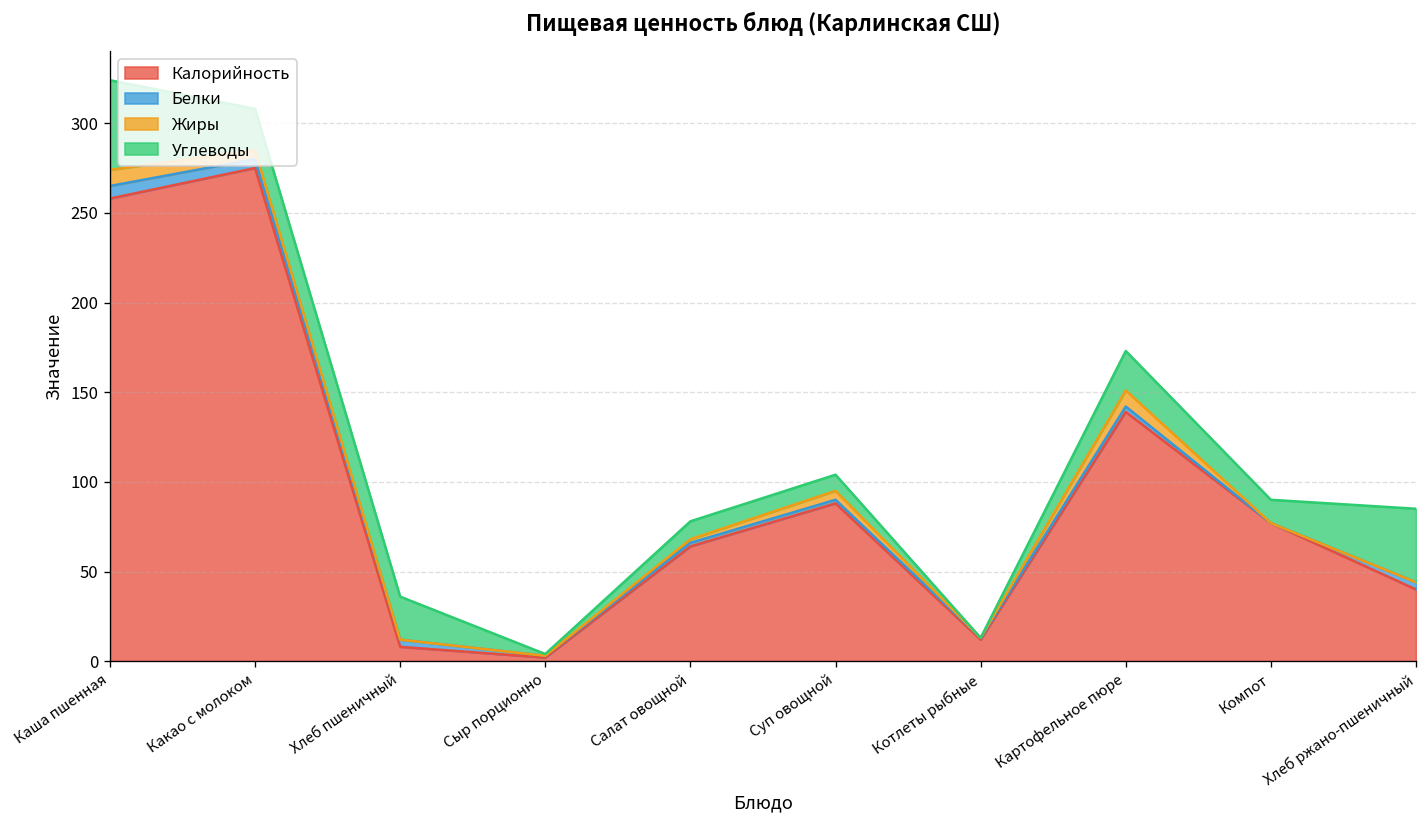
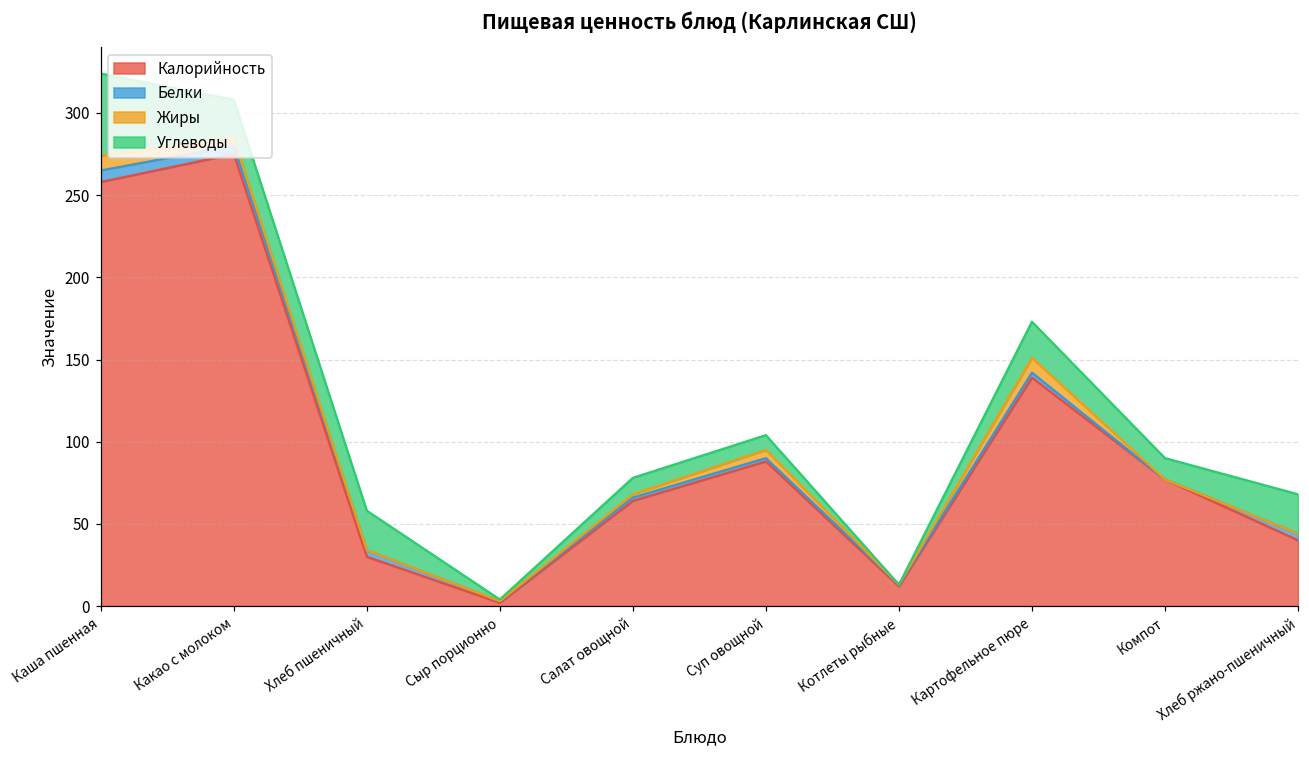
Калорийность, Хлеб пшеничный: 8 -> 30
Углеводы, Хлеб ржано-пшеничный: 41 -> 24
